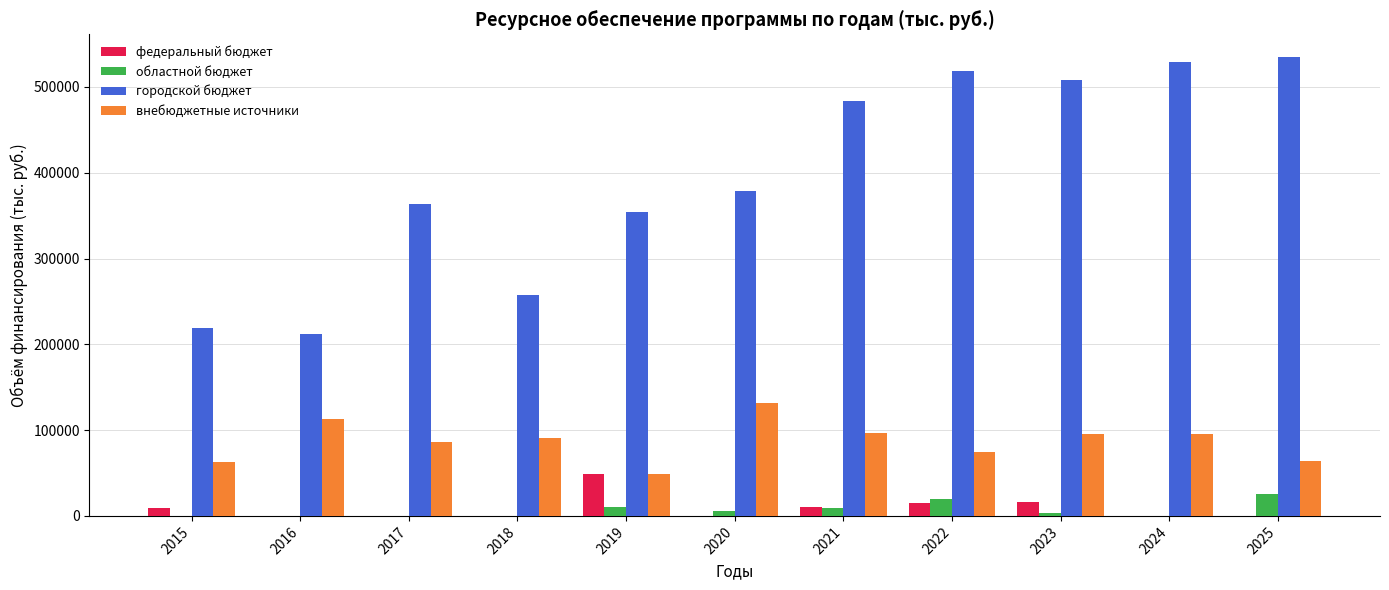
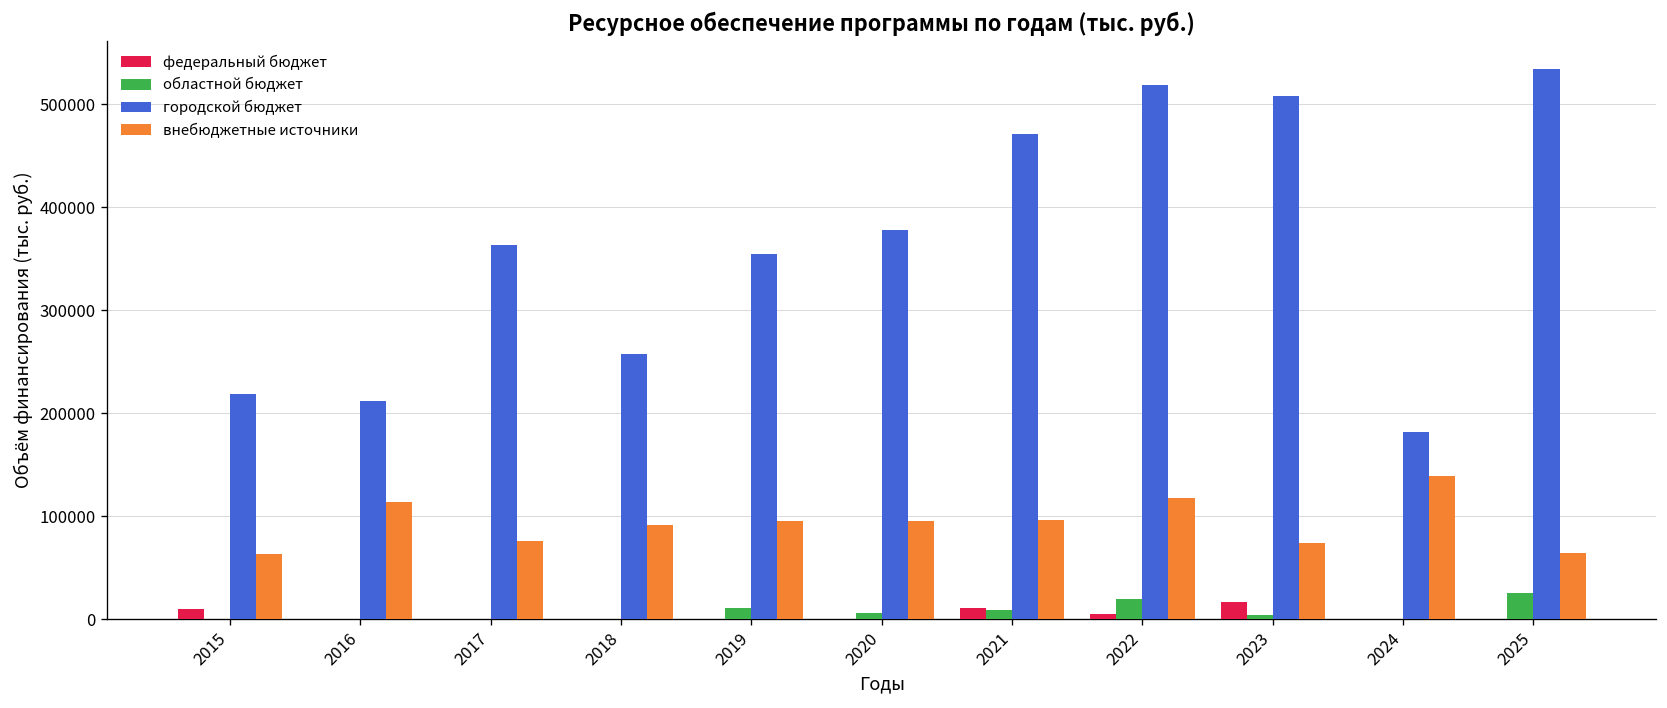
внебюджетные источники, 2017: 90000 -> 80000
федеральный бюджет, 2019: 50000 -> 0
внебюджетные источники, 2019: 50000 -> 100000
внебюджетные источники, 2020: 130000 -> 100000
городской бюджет, 2021: 480000 -> 470000
федеральный бюджет, 2022: 15000 -> 5000
внебюджетные источники, 2022: 70000 -> 120000
внебюджетные источники, 2023: 100000 -> 70000
городской бюджет, 2024: 530000 -> 180000
внебюджетные источники, 2024: 100000 -> 140000
